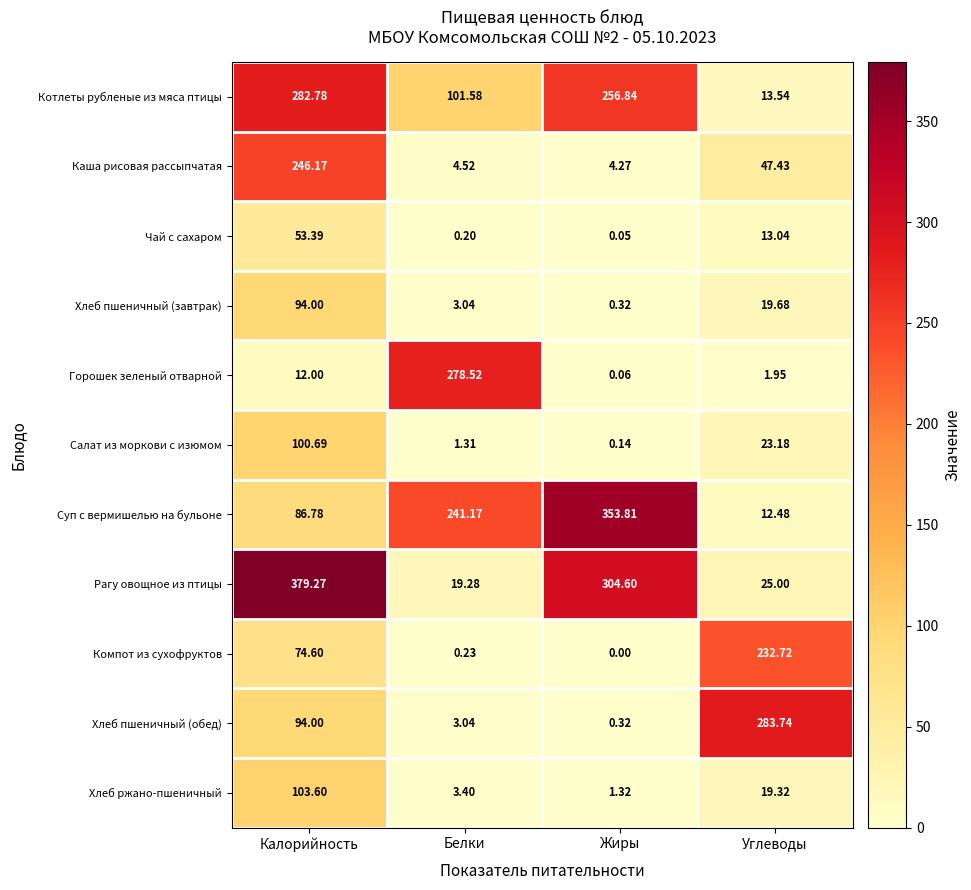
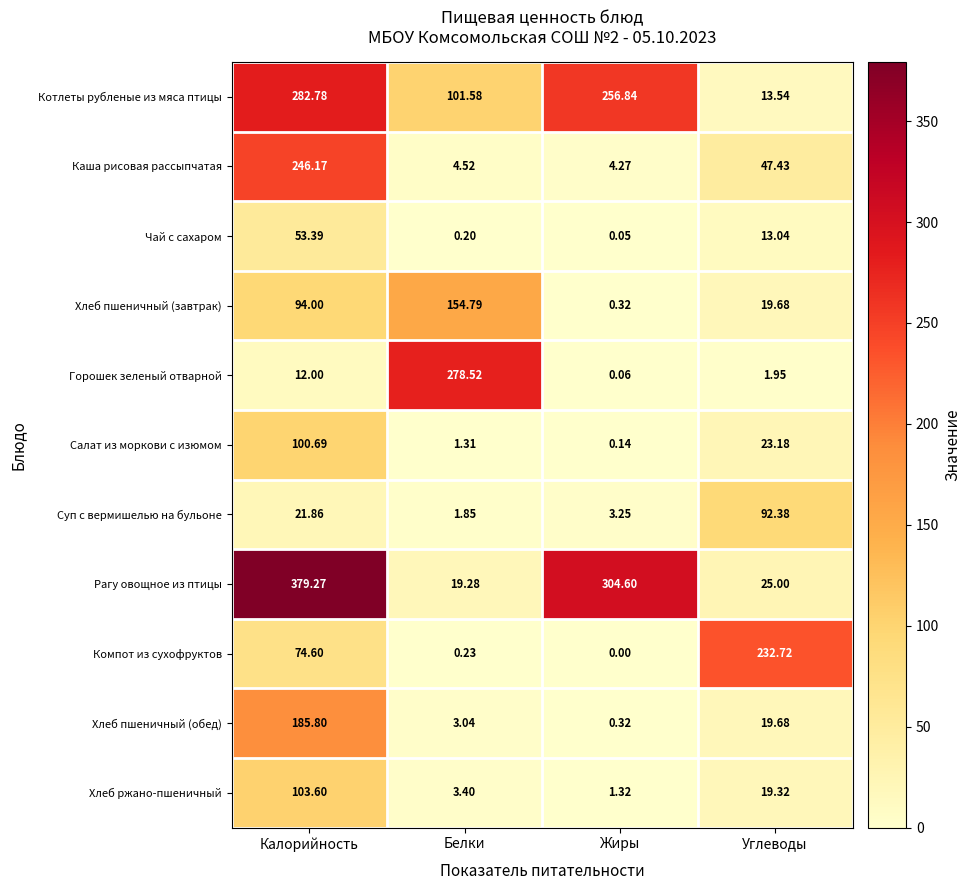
Хлеб пшеничный (завтрак), Белки: 3.04 -> 154.79
Суп с вермишелью на бульоне, Калорийность: 86.78 -> 21.86
Суп с вермишелью на бульоне, Белки: 241.17 -> 1.85
Суп с вермишелью на бульоне, Жиры: 353.81 -> 3.25
Суп с вермишелью на бульоне, Углеводы: 12.48 -> 92.38
Хлеб пшеничный (обед), Калорийность: 94.00 -> 185.80
Хлеб пшеничный (обед), Углеводы: 283.74 -> 19.68
